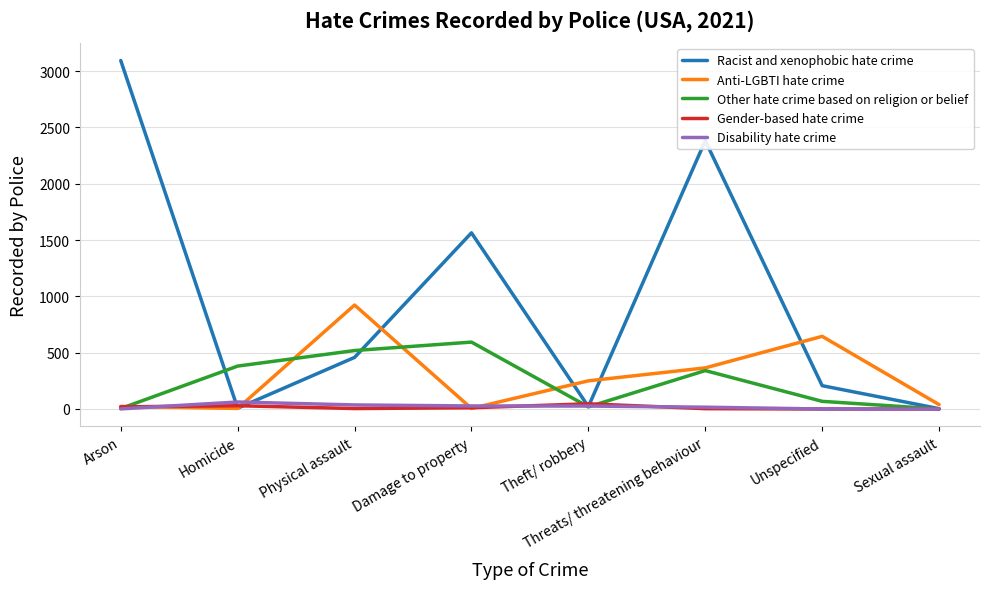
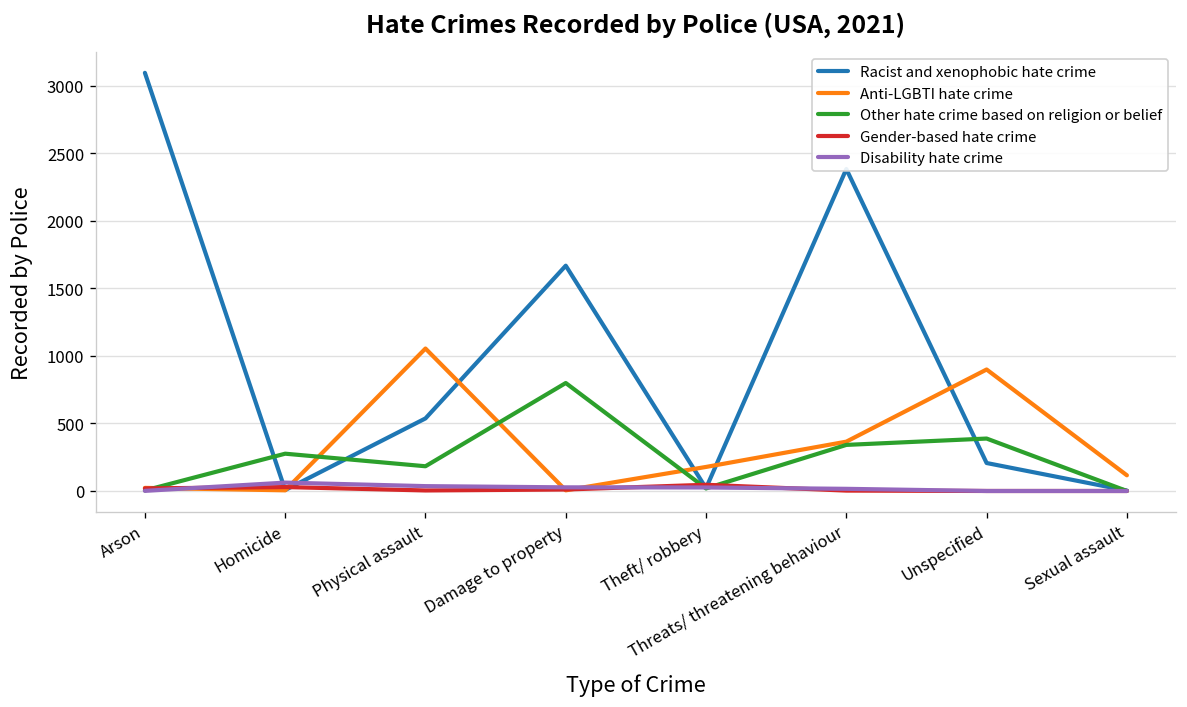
Other hate crime based on religion or belief, Homicide: 380 -> 280
Racist and xenophobic hate crime, Physical assault: 460 -> 540
Anti-LGBTI hate crime, Physical assault: 920 -> 1050
Other hate crime based on religion or belief, Physical assault: 520 -> 180
Racist and xenophobic hate crime, Damage to property: 1560 -> 1670
Other hate crime based on religion or belief, Damage to property: 590 -> 800
Anti-LGBTI hate crime, Theft/ robbery: 250 -> 180
Anti-LGBTI hate crime, Unspecified: 650 -> 900
Other hate crime based on religion or belief, Unspecified: 70 -> 390
Anti-LGBTI hate crime, Sexual assault: 40 -> 120
